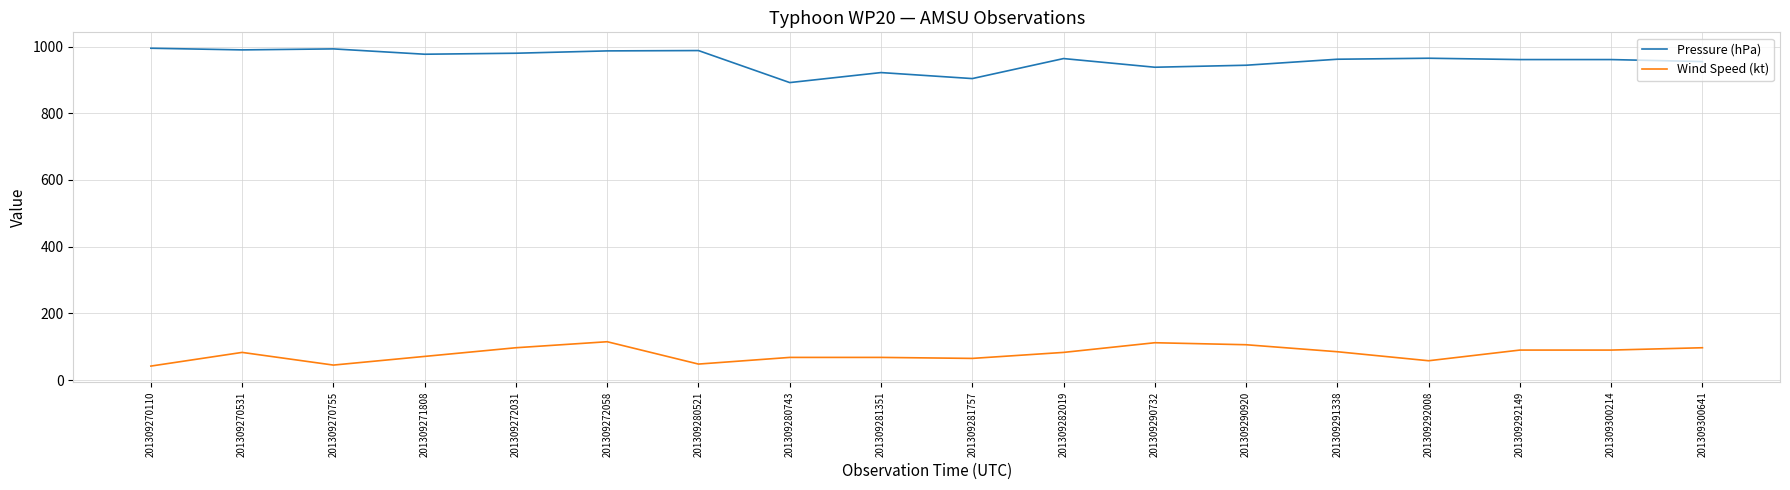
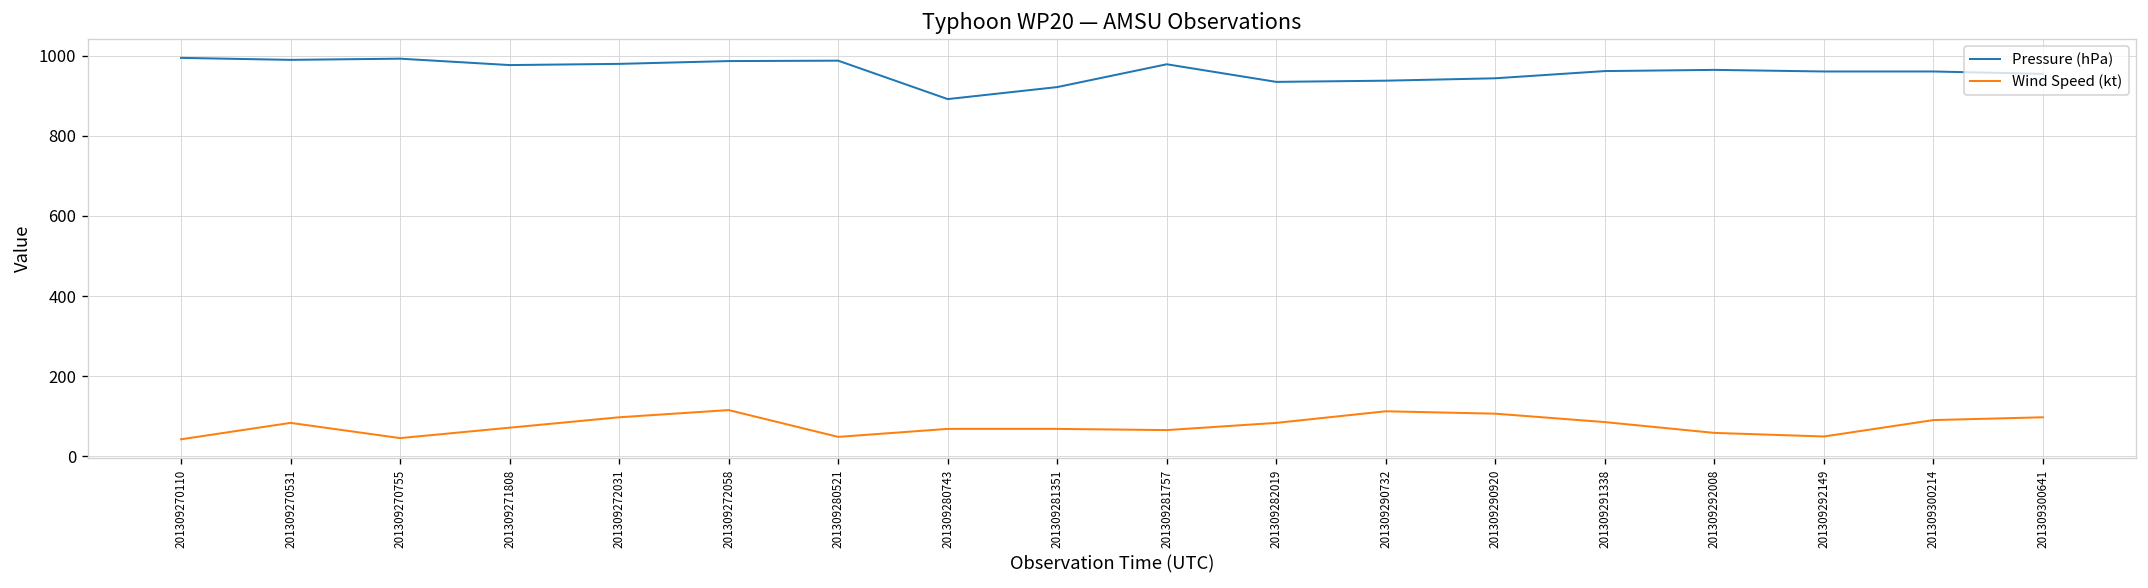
Pressure (hPa), 201309281757: 900 -> 980
Pressure (hPa), 201309282019: 960 -> 940
Wind Speed (kt), 201309292149: 90 -> 50
